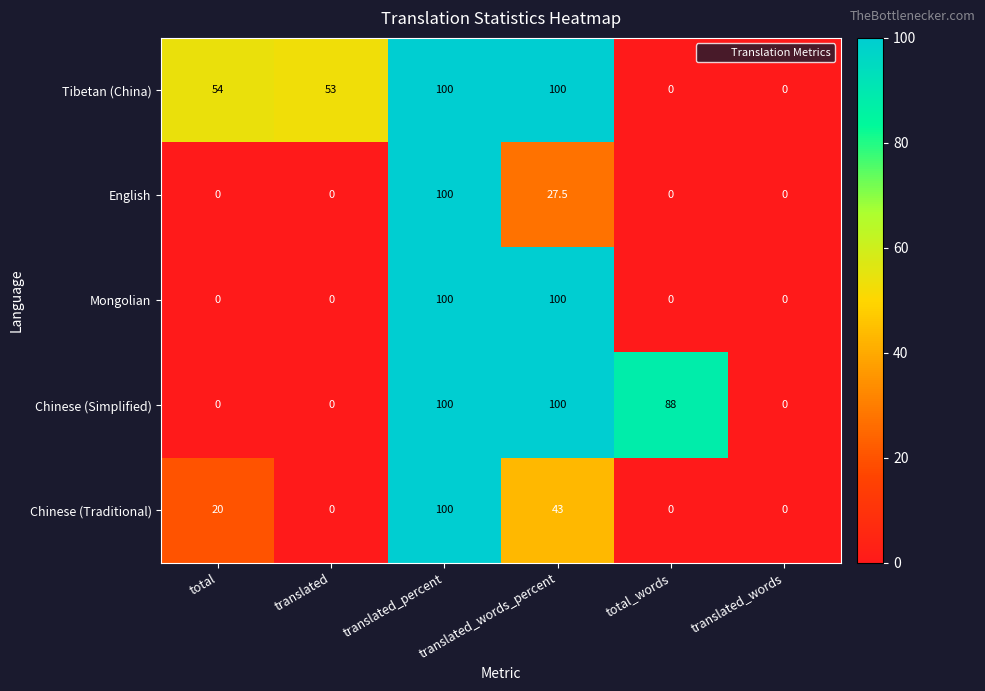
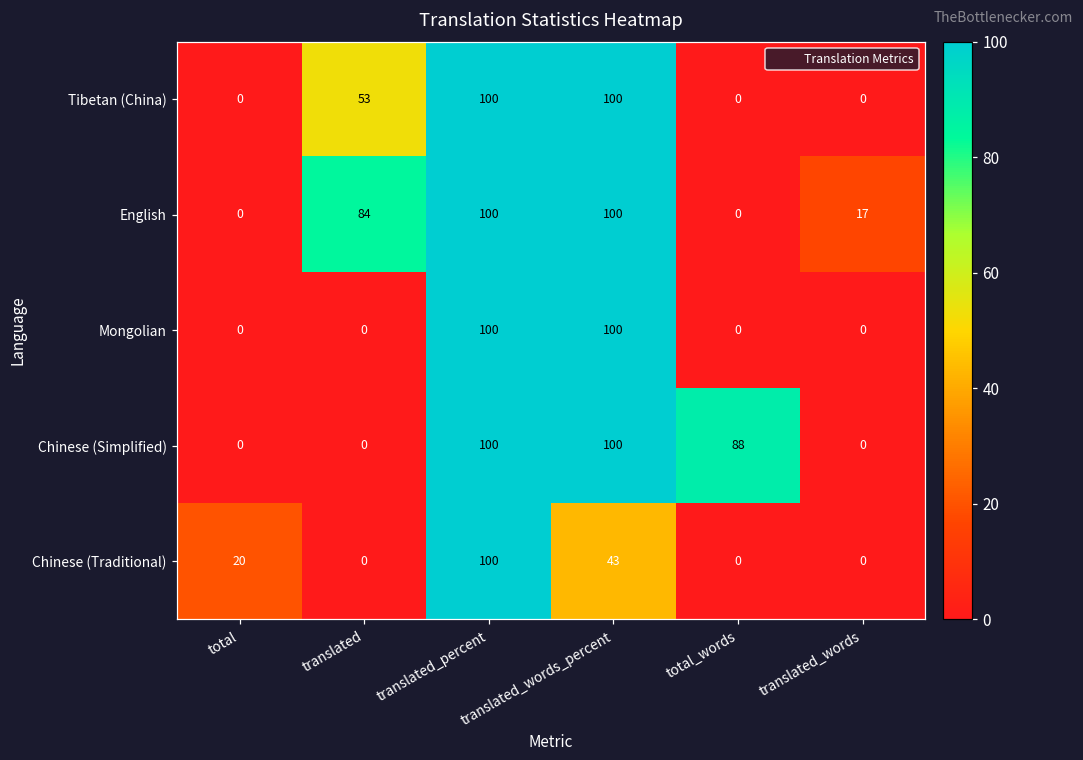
Tibetan (China), total: 54 -> 0
English, translated: 0 -> 84
English, translated_words_percent: 27.5 -> 100
English, translated_words: 0 -> 17
